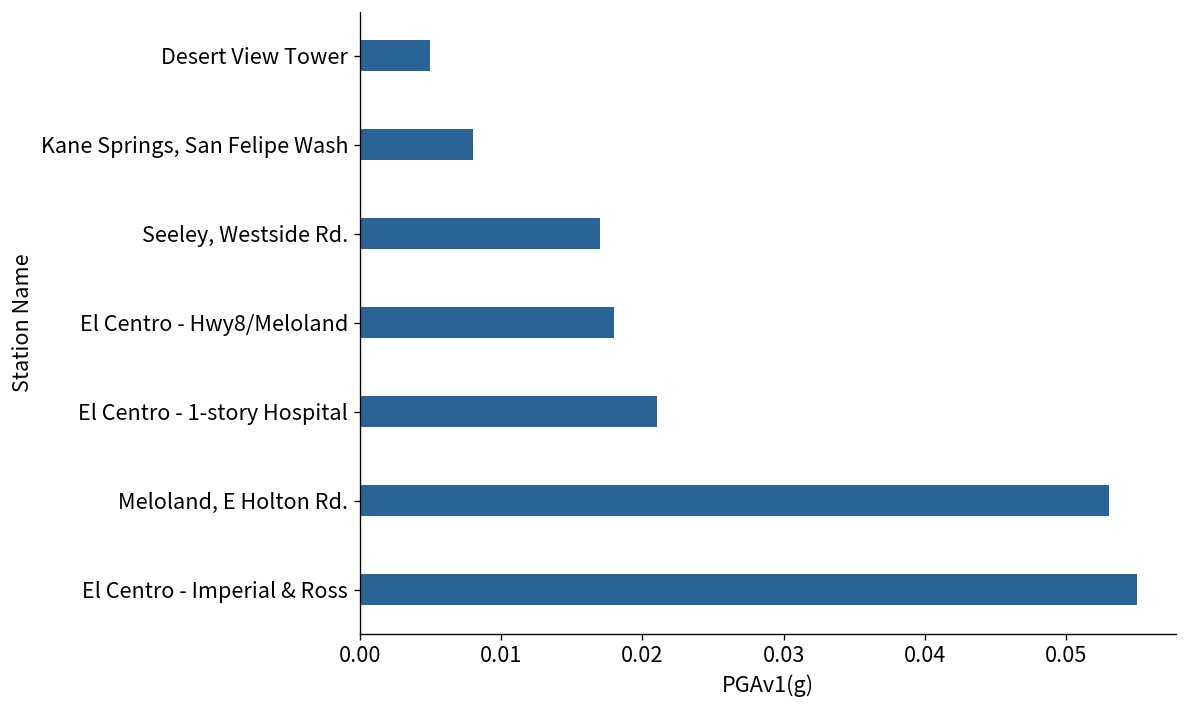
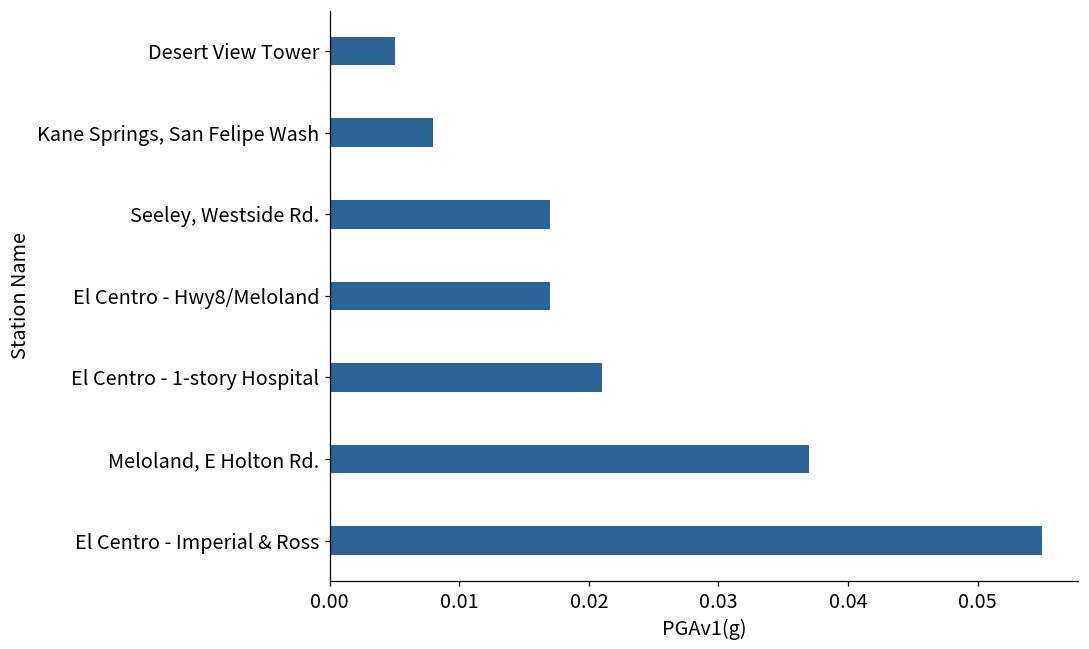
El Centro - Hwy8/Meloland: 0.018 -> 0.017
Meloland, E Holton Rd.: 0.053 -> 0.037
